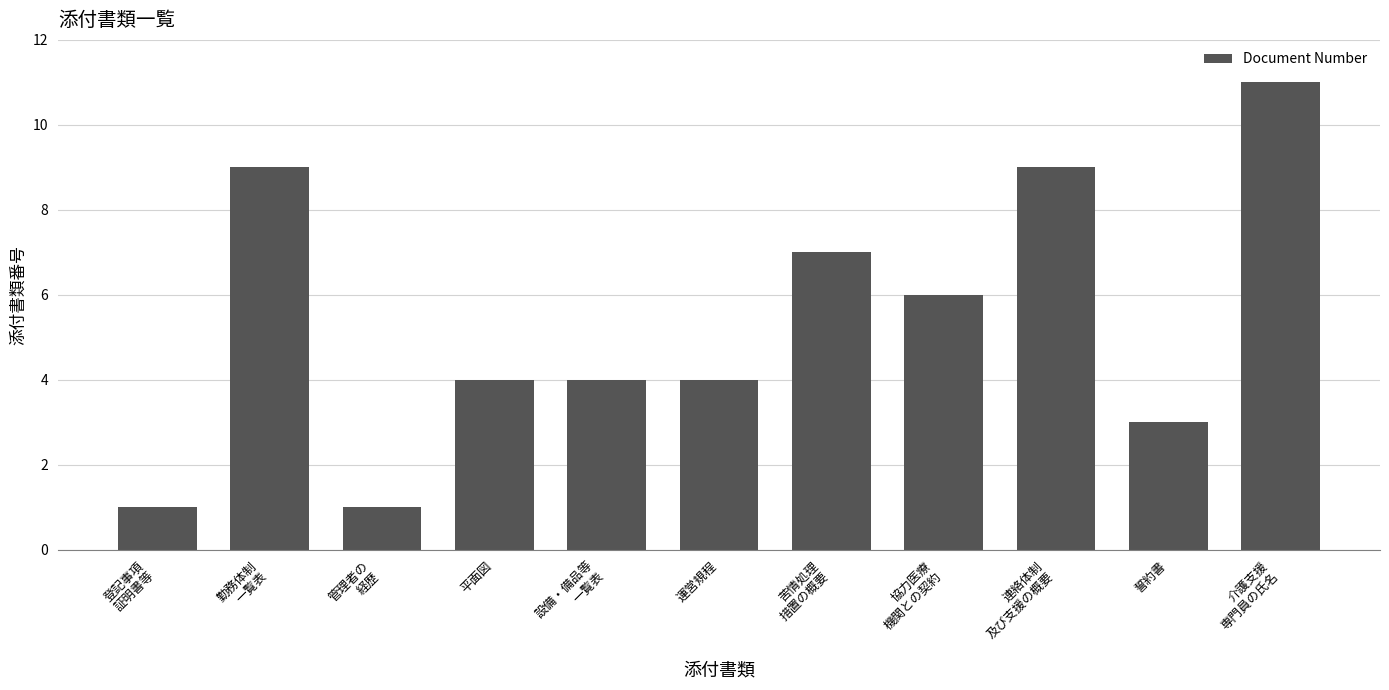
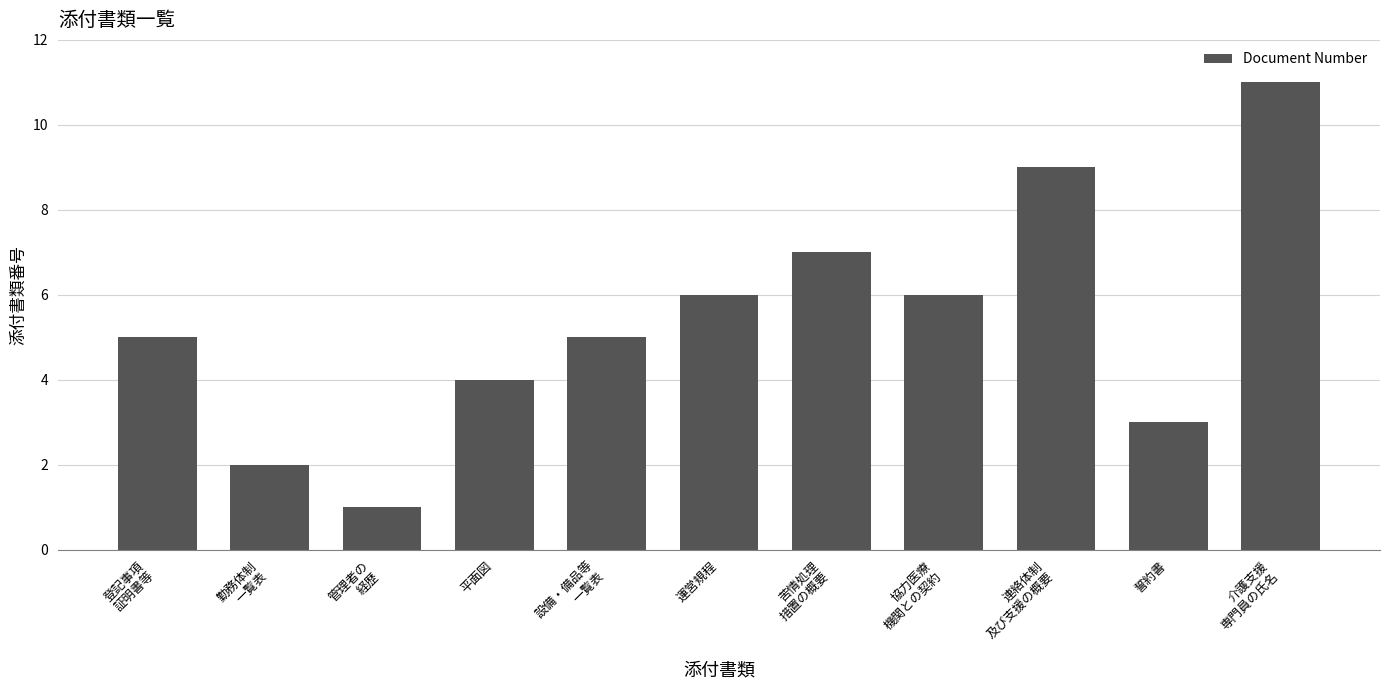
登記事項 証明書等: 1 -> 5
勤務体制 一覧表: 9 -> 2
設備・備品等 一覧表: 4 -> 5
運営規程: 4 -> 6
